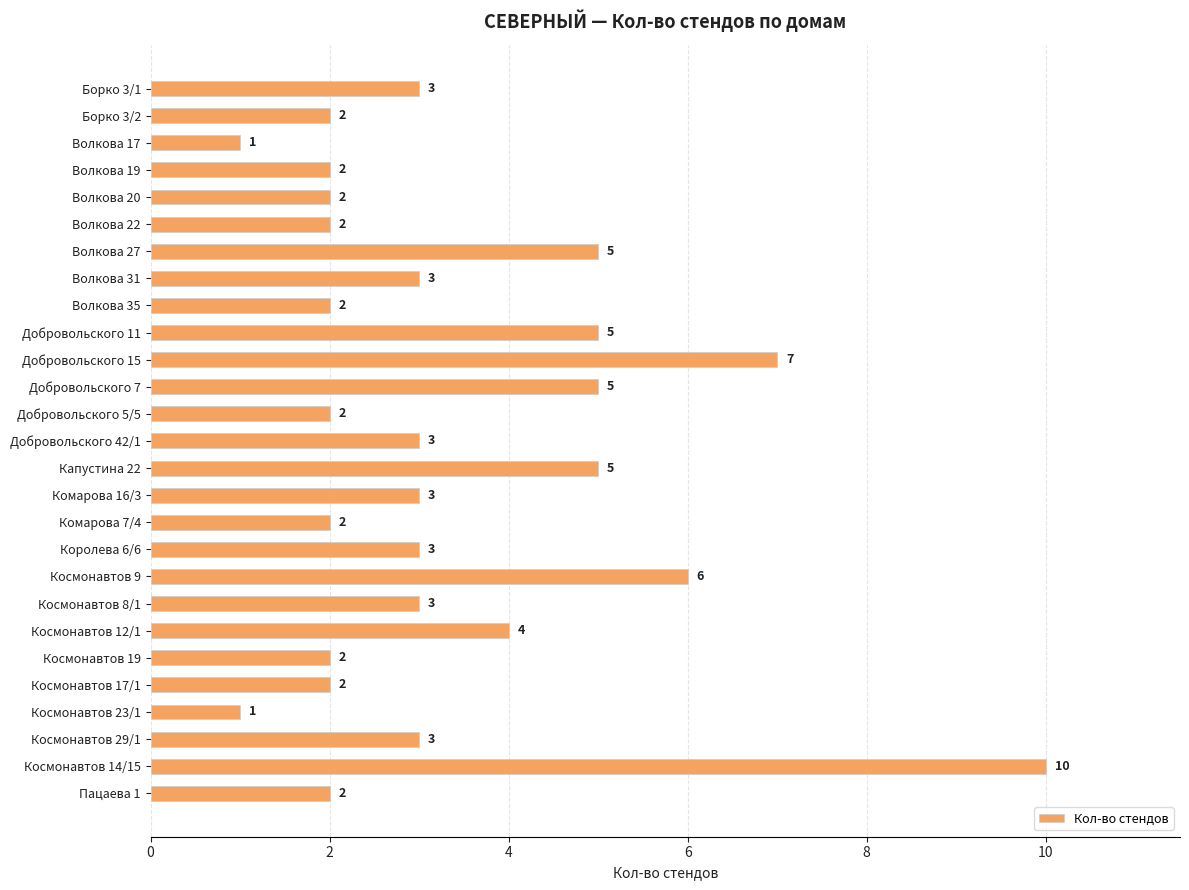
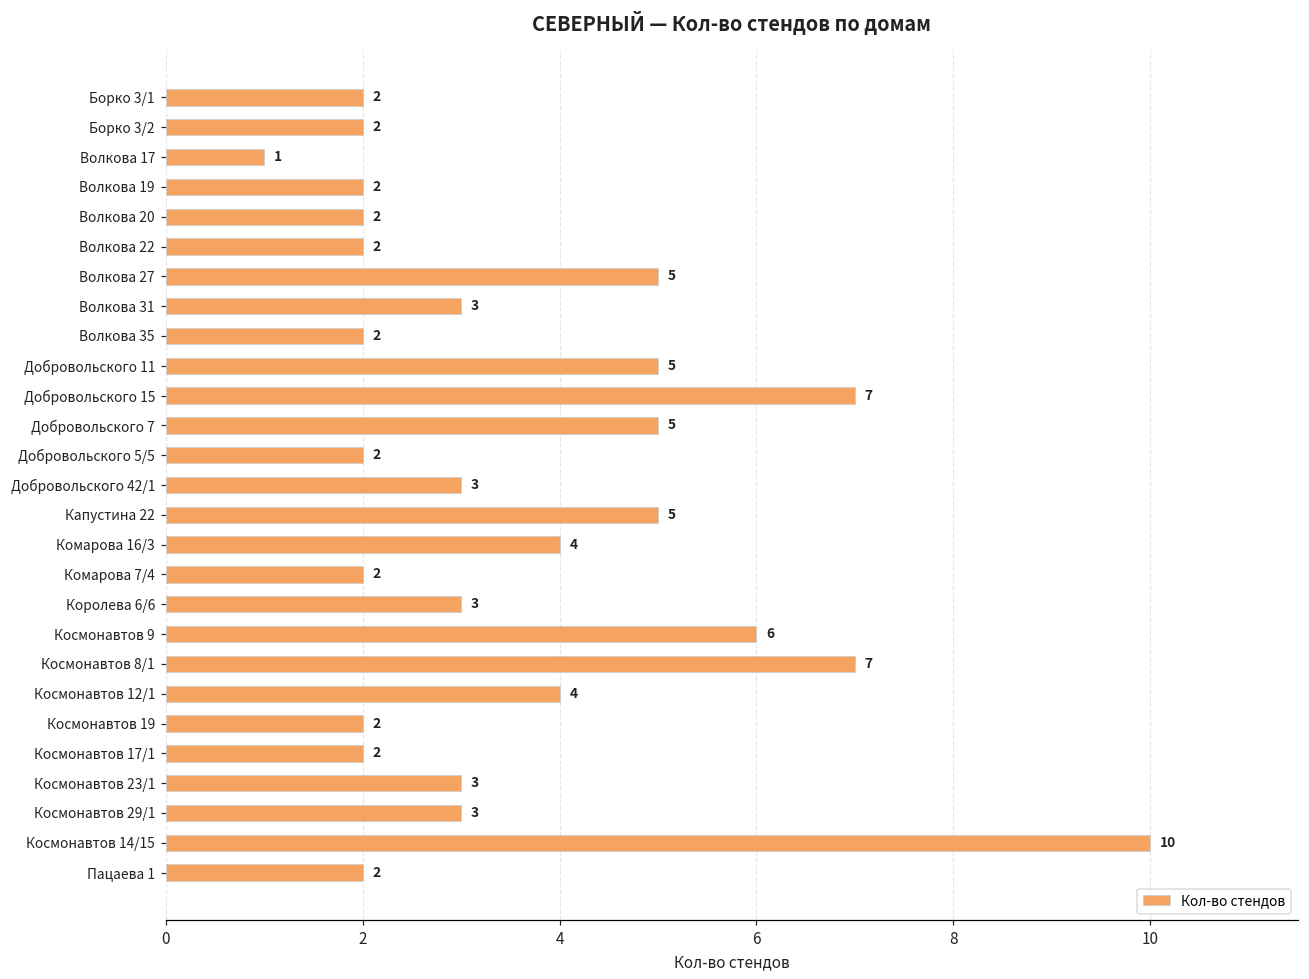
Борко 3/1: 3 -> 2
Комарова 16/3: 3 -> 4
Космонавтов 8/1: 3 -> 7
Космонавтов 23/1: 1 -> 3
